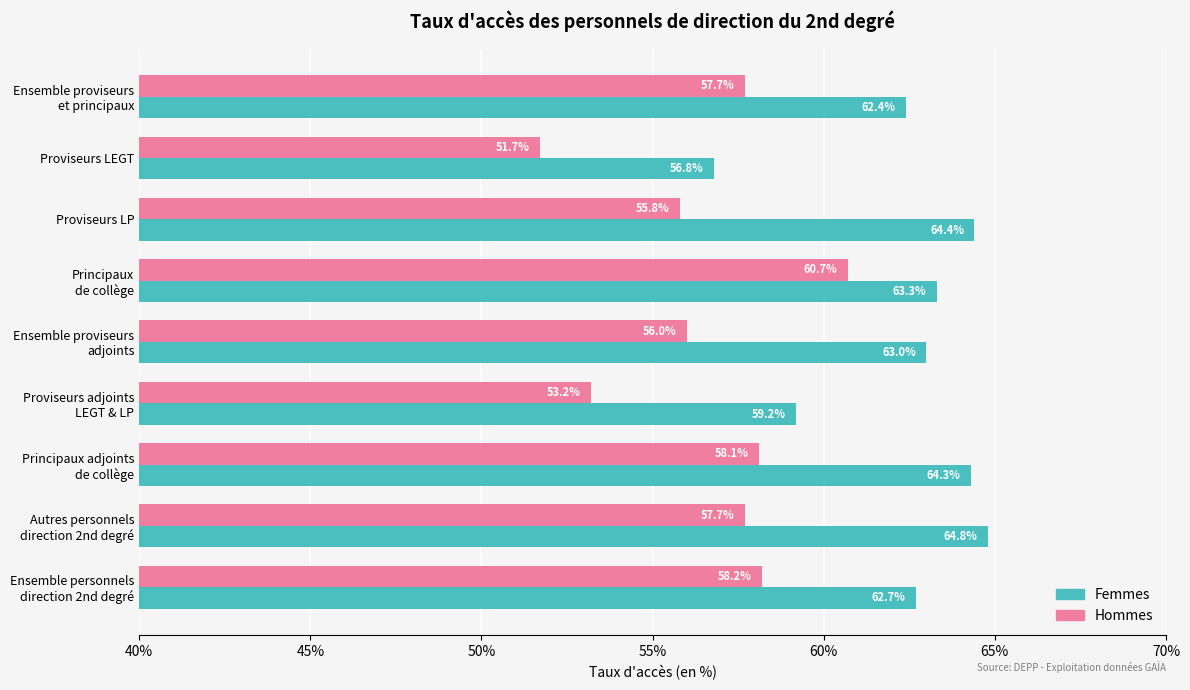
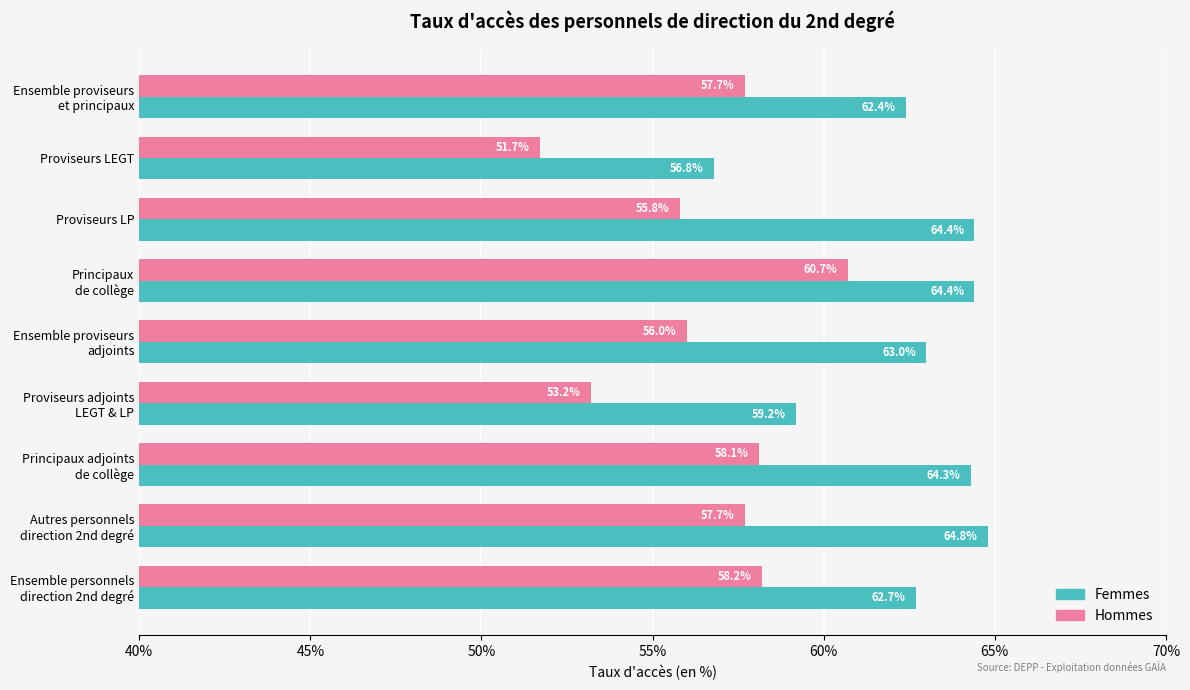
Femmes, Principaux de collège: 63.3% -> 64.4%
